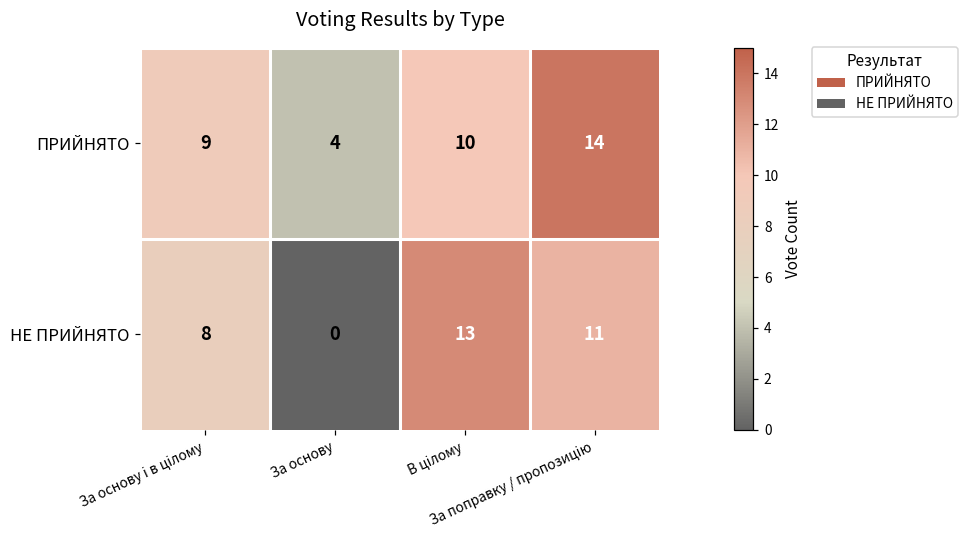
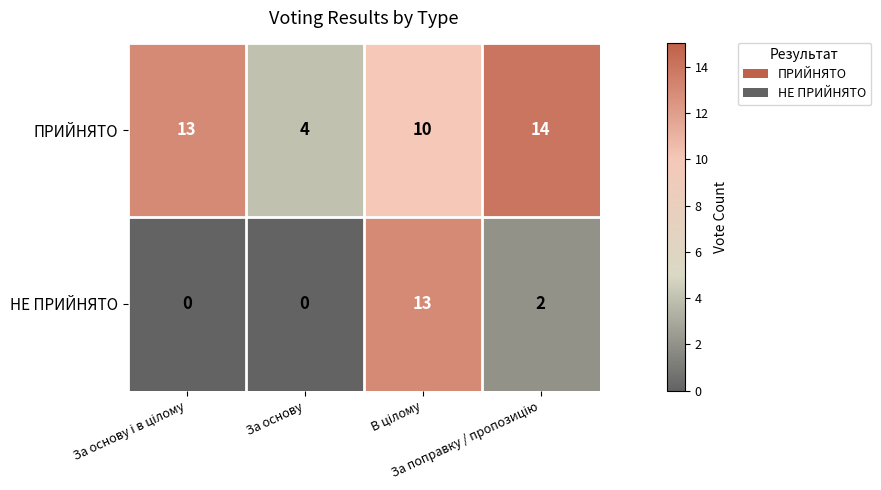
ПРИЙНЯТО, За основу і в цілому: 9 -> 13
НЕ ПРИЙНЯТО, За основу і в цілому: 8 -> 0
НЕ ПРИЙНЯТО, За поправку / пропозицію: 11 -> 2
